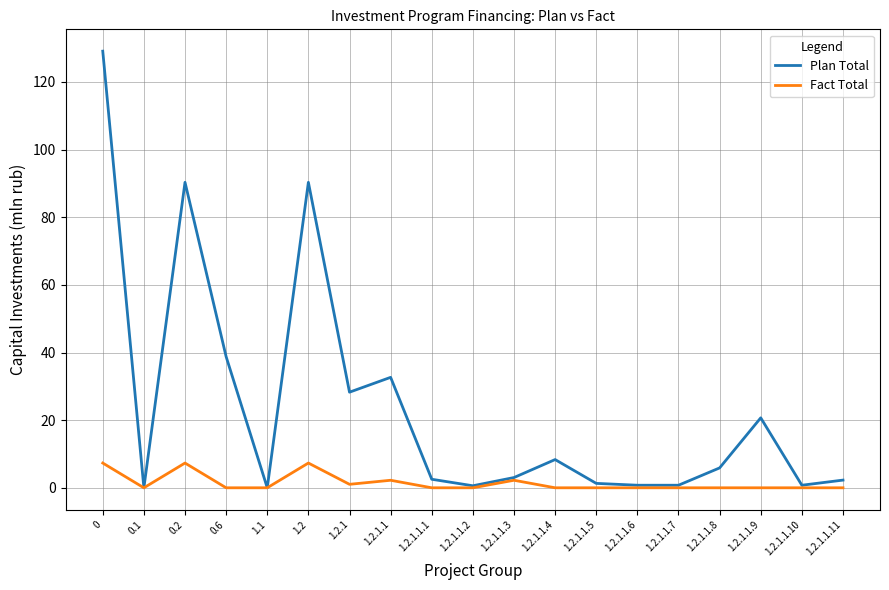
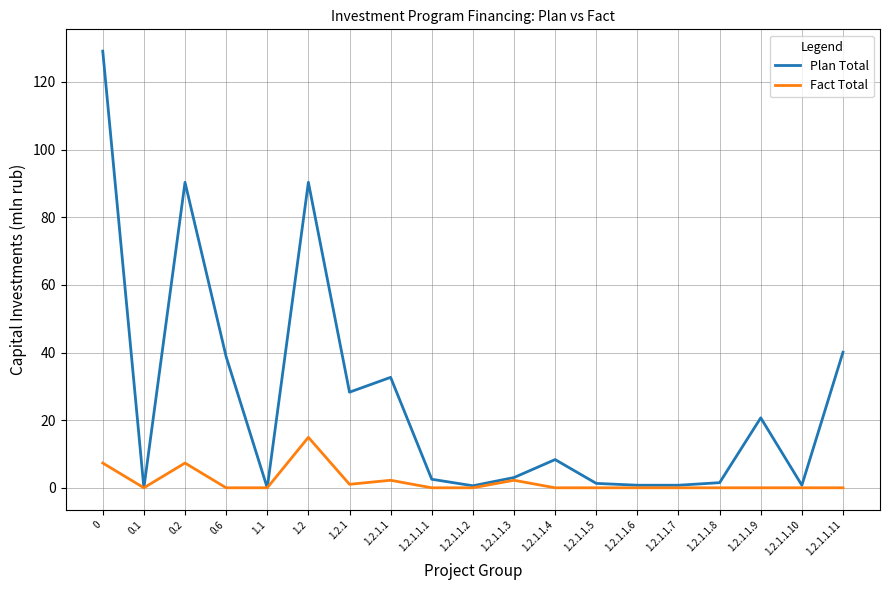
Fact Total, 1.2: 7 -> 15
Plan Total, 1.2.1.1.8: 6 -> 2
Plan Total, 1.2.1.1.11: 2 -> 40
